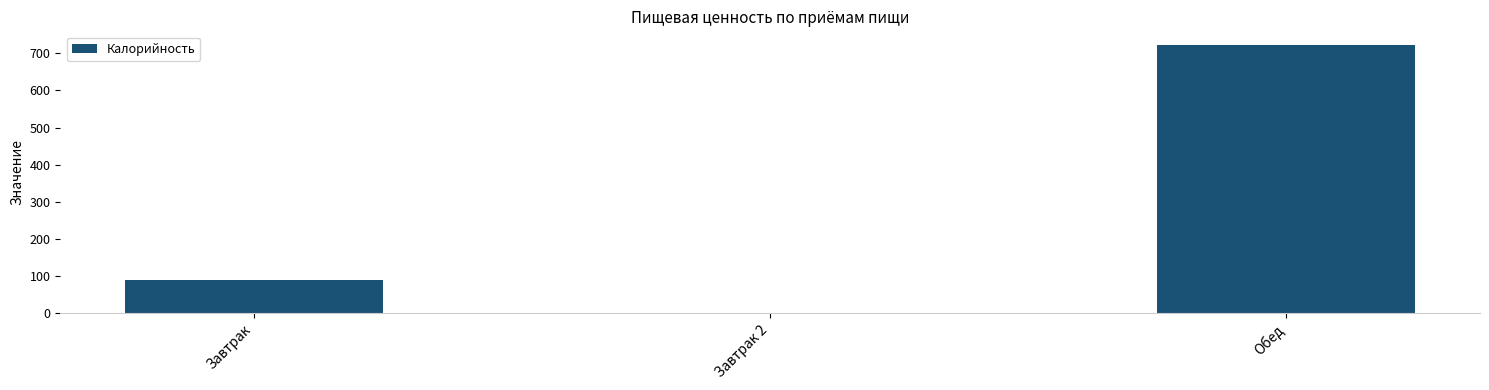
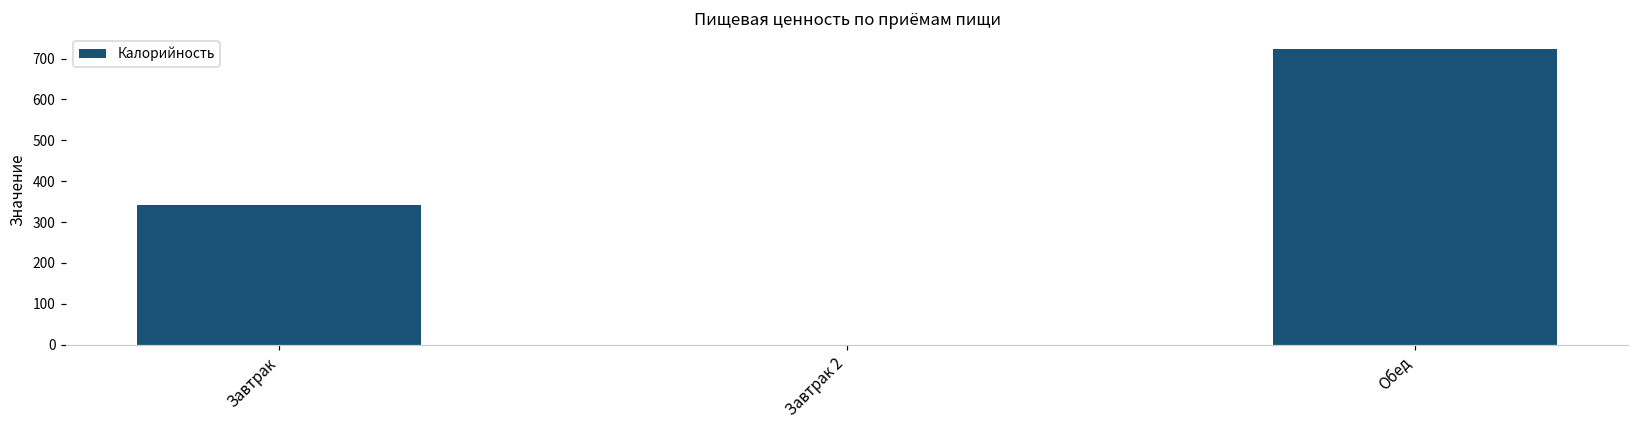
Завтрак: 90 -> 340
